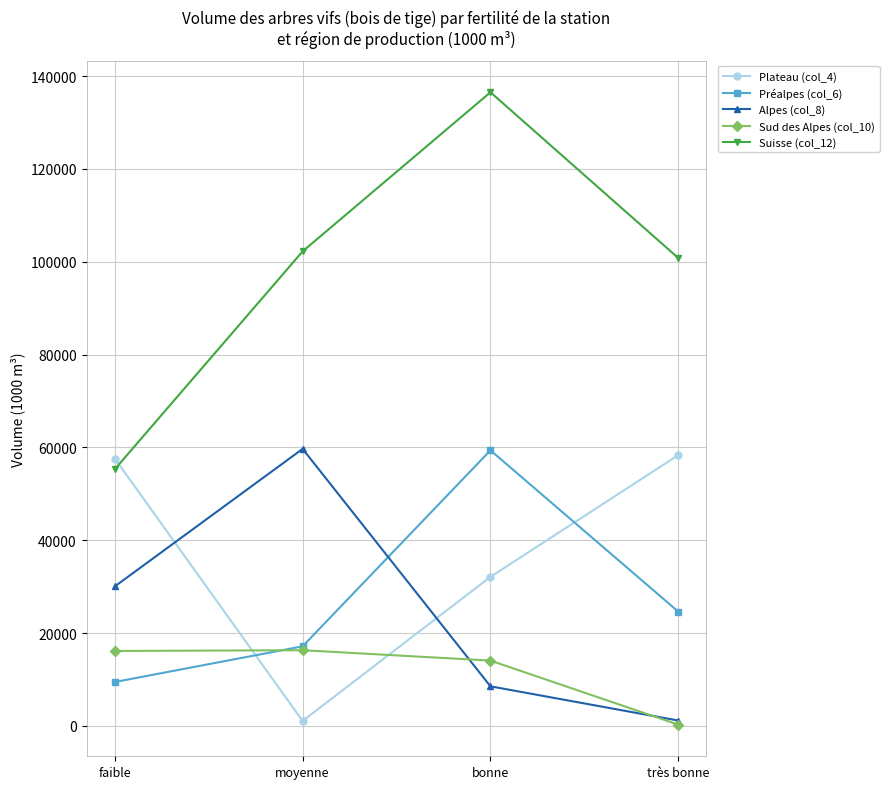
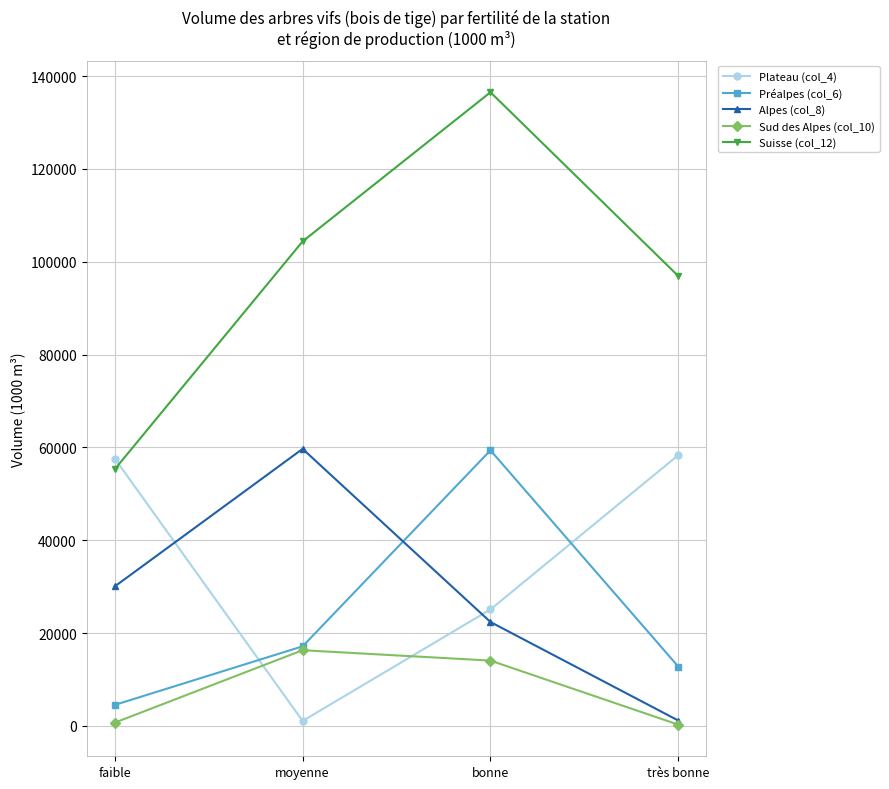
Préalpes (col_6), faible: 9000 -> 5000
Sud des Alpes (col_10), faible: 16000 -> 1000
Suisse (col_12), moyenne: 102000 -> 104000
Plateau (col_4), bonne: 32000 -> 25000
Alpes (col_8), bonne: 9000 -> 22000
Préalpes (col_6), très bonne: 25000 -> 13000
Suisse (col_12), très bonne: 101000 -> 97000
